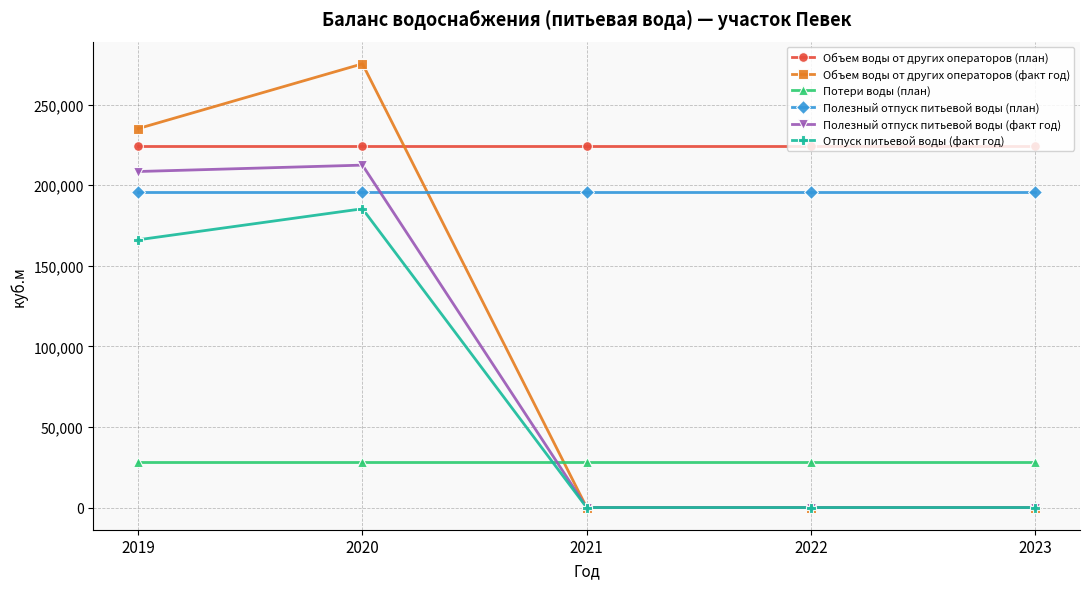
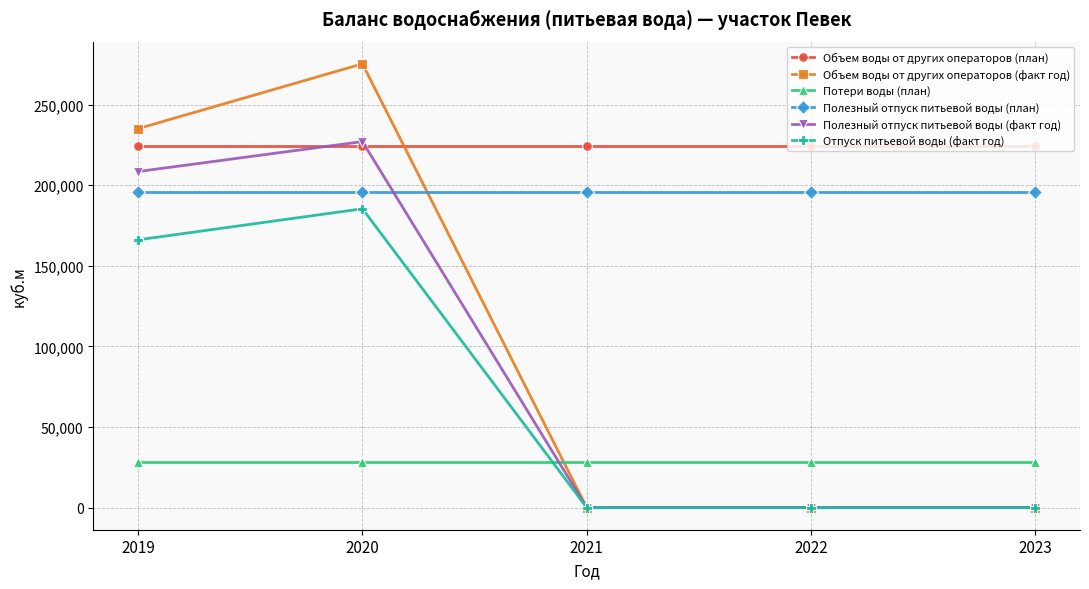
Полезный отпуск питьевой воды (факт год), 2020: 212,000 -> 227,000
